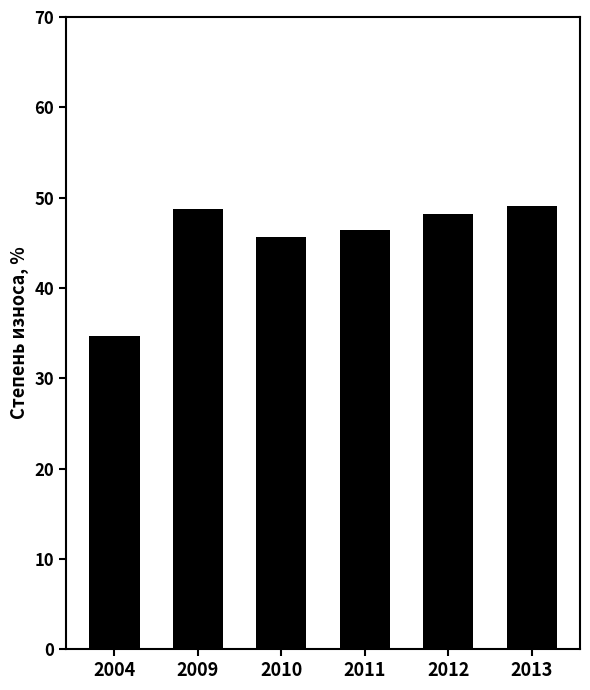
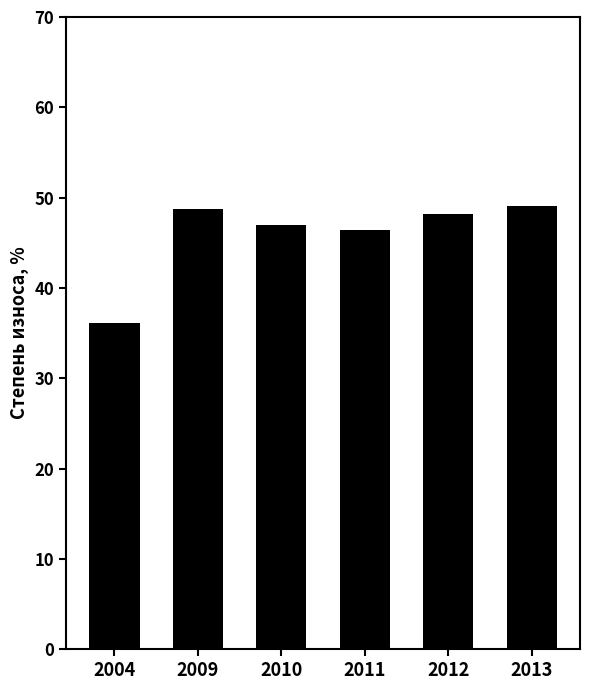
2004: 35 -> 36
2010: 46 -> 47
